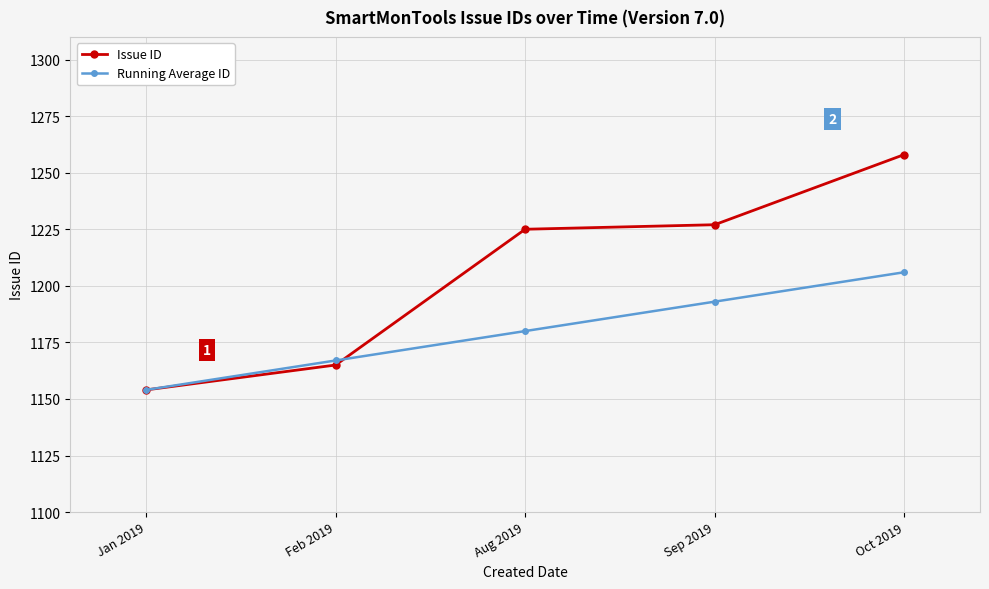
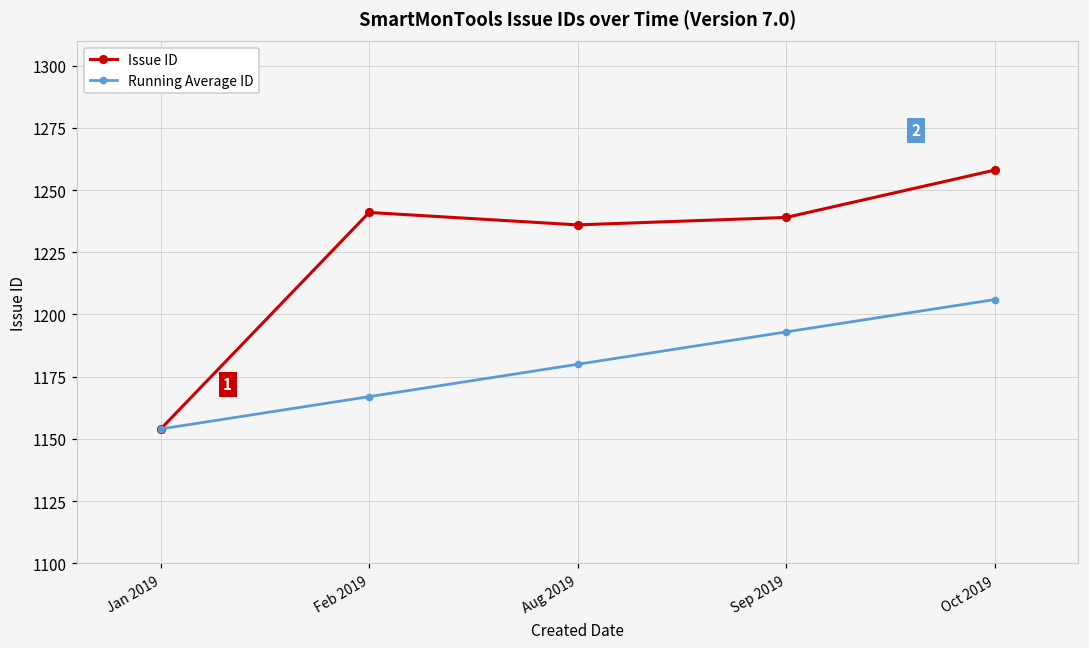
Issue ID, Feb 2019: 1165 -> 1241
Issue ID, Aug 2019: 1225 -> 1236
Issue ID, Sep 2019: 1227 -> 1239
